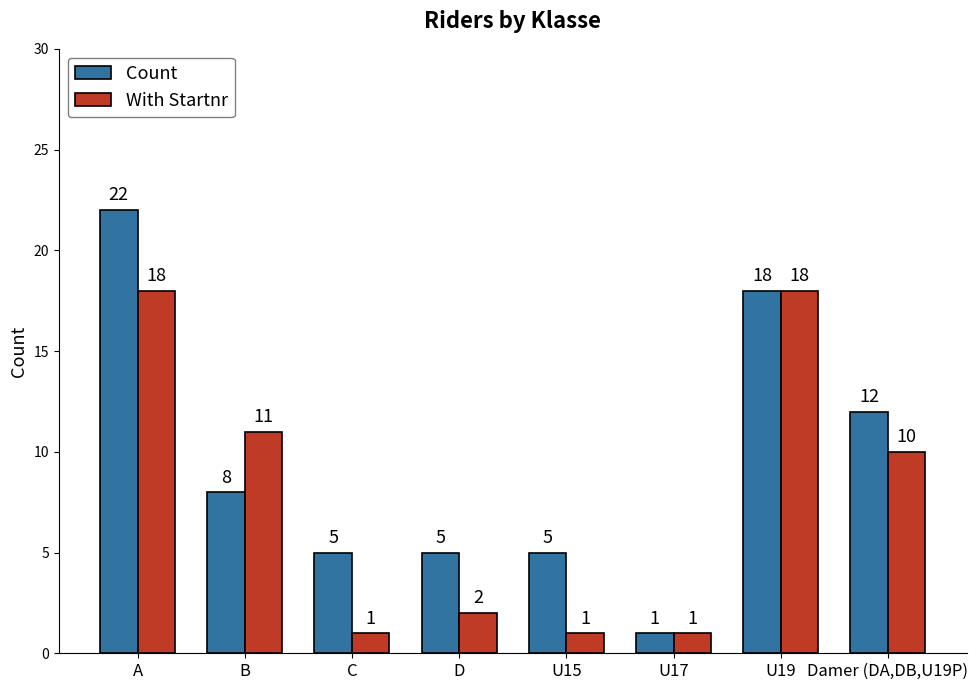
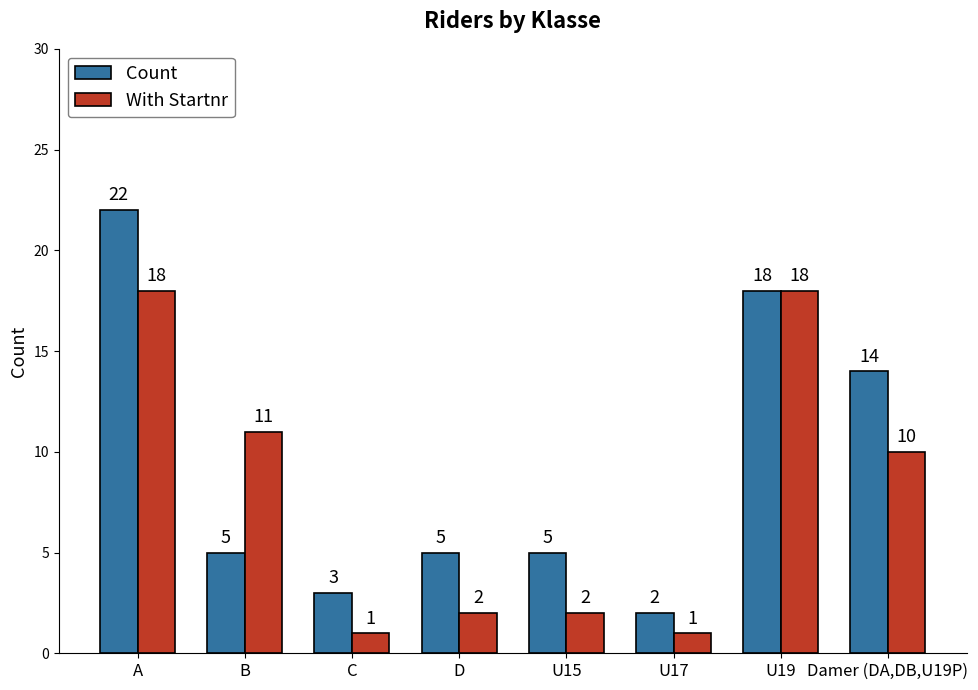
Count, B: 8 -> 5
Count, C: 5 -> 3
With Startnr, U15: 1 -> 2
Count, U17: 1 -> 2
Count, Damer (DA,DB,U19P): 12 -> 14
